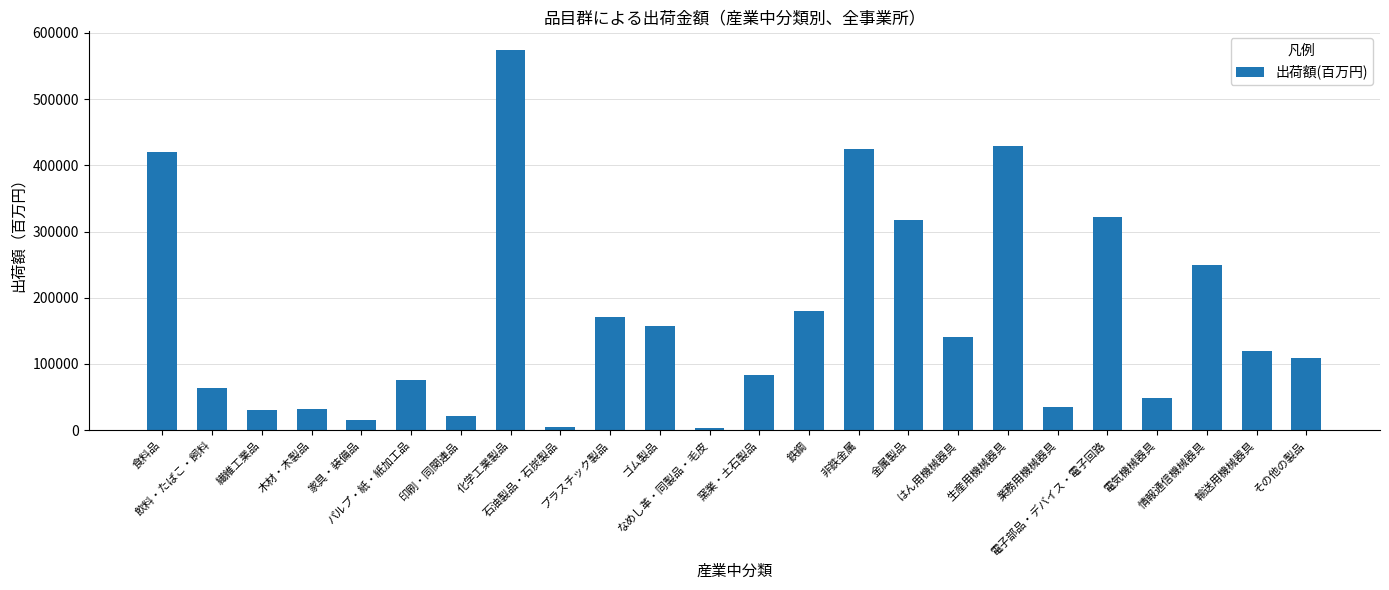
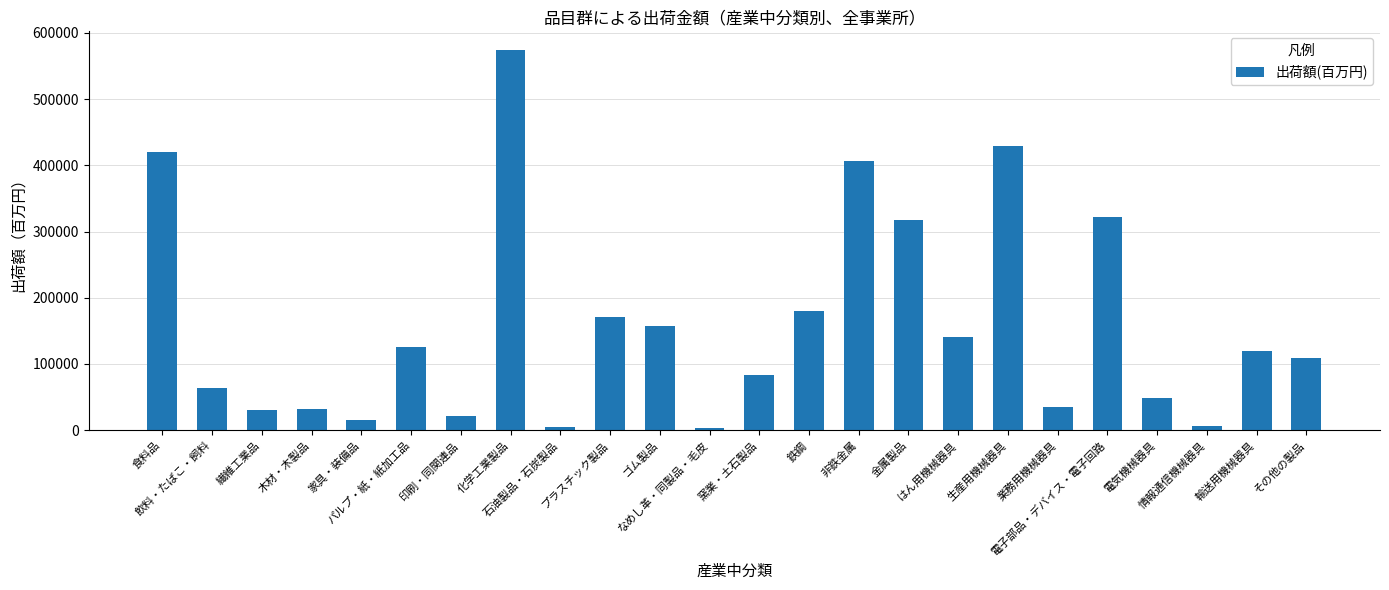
パルプ・紙・紙加工品: 80000 -> 130000
非鉄金属: 430000 -> 410000
情報通信機械器具: 250000 -> 10000
